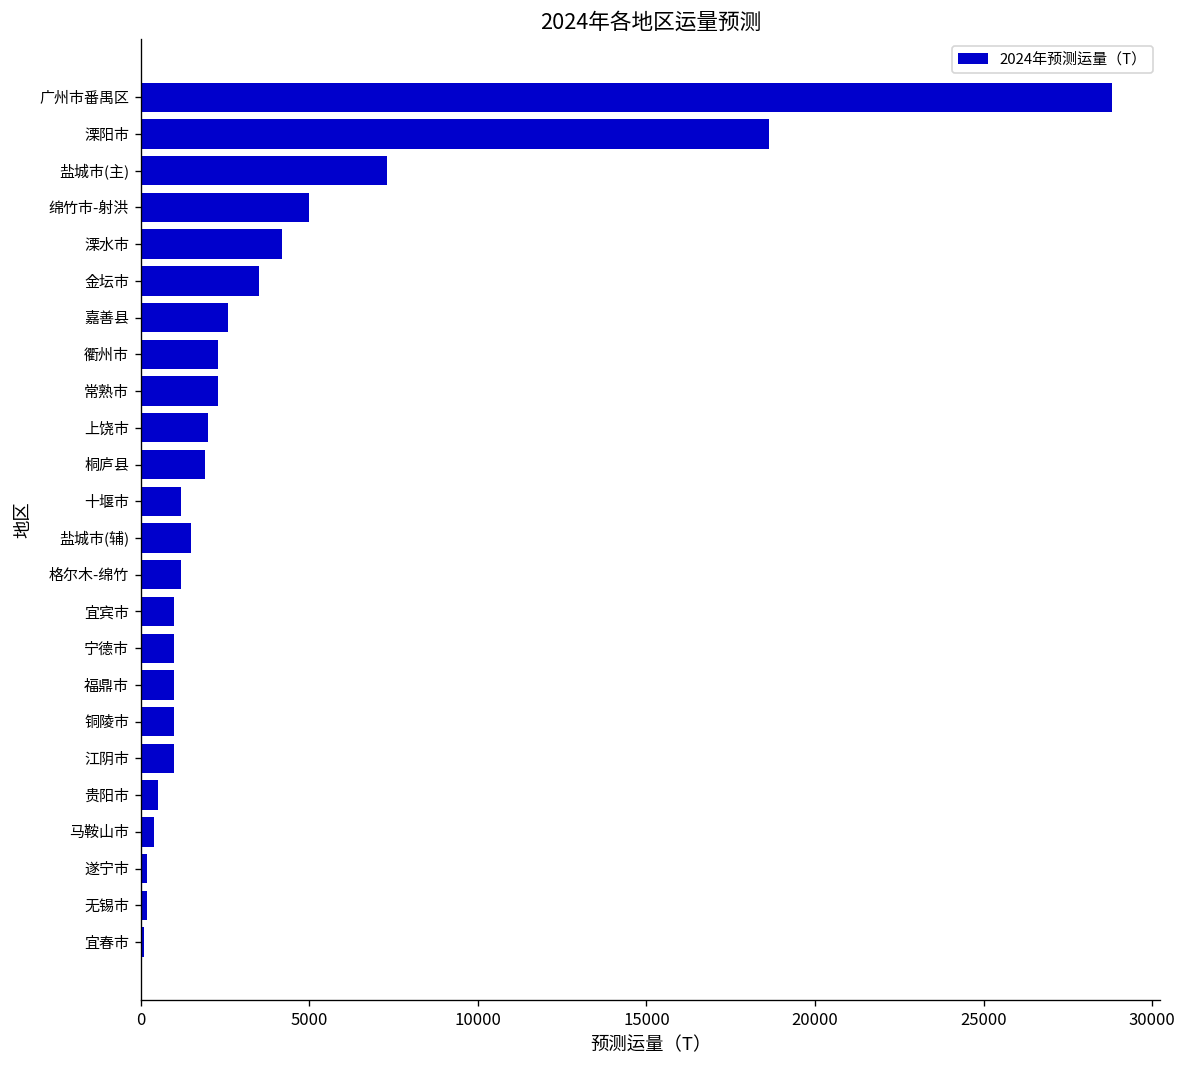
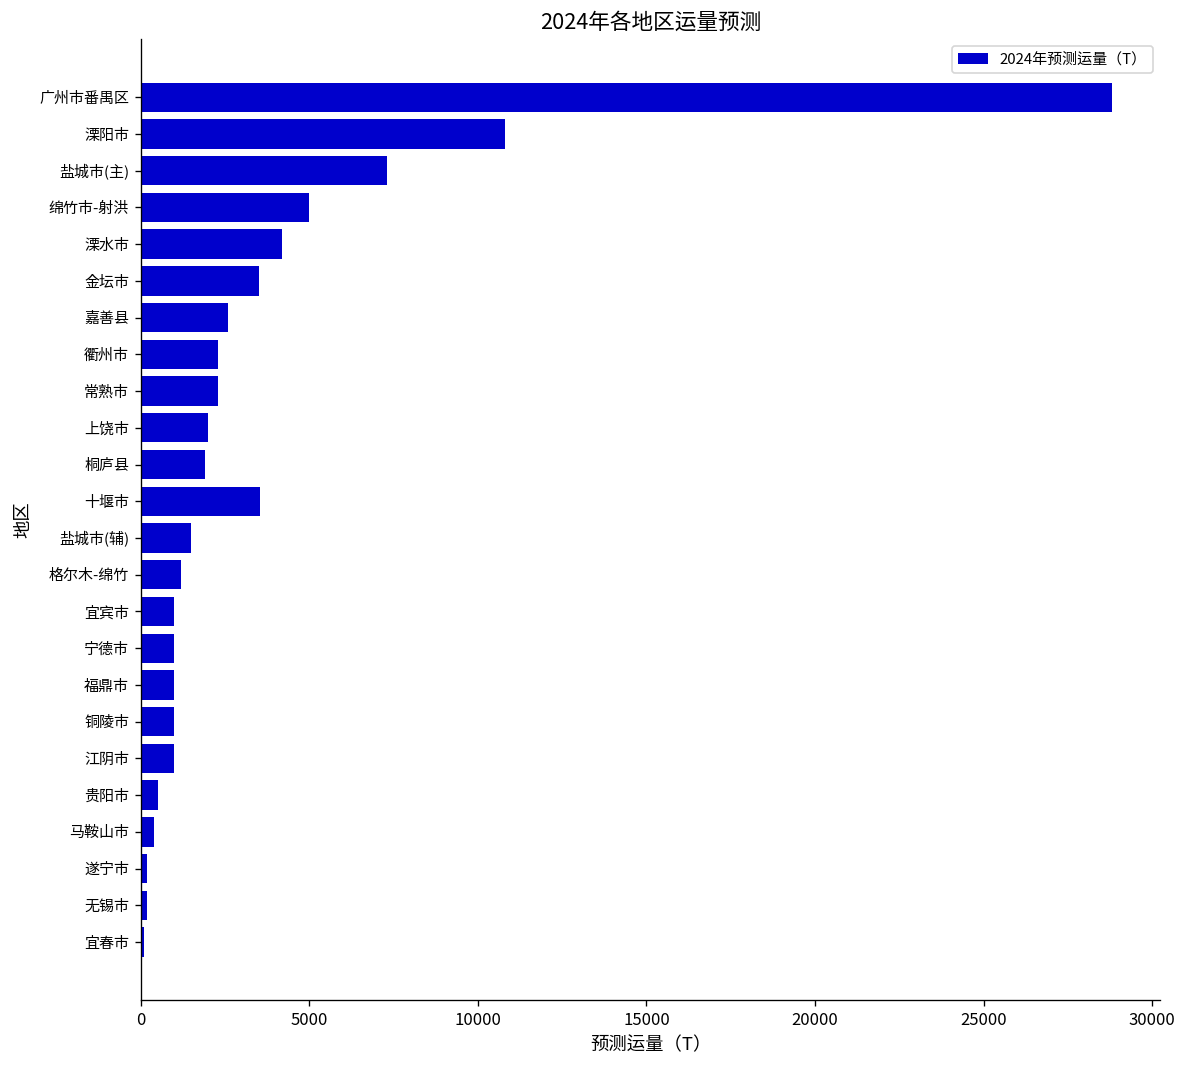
溧阳市: 18600 -> 10800
十堰市: 1200 -> 3600
